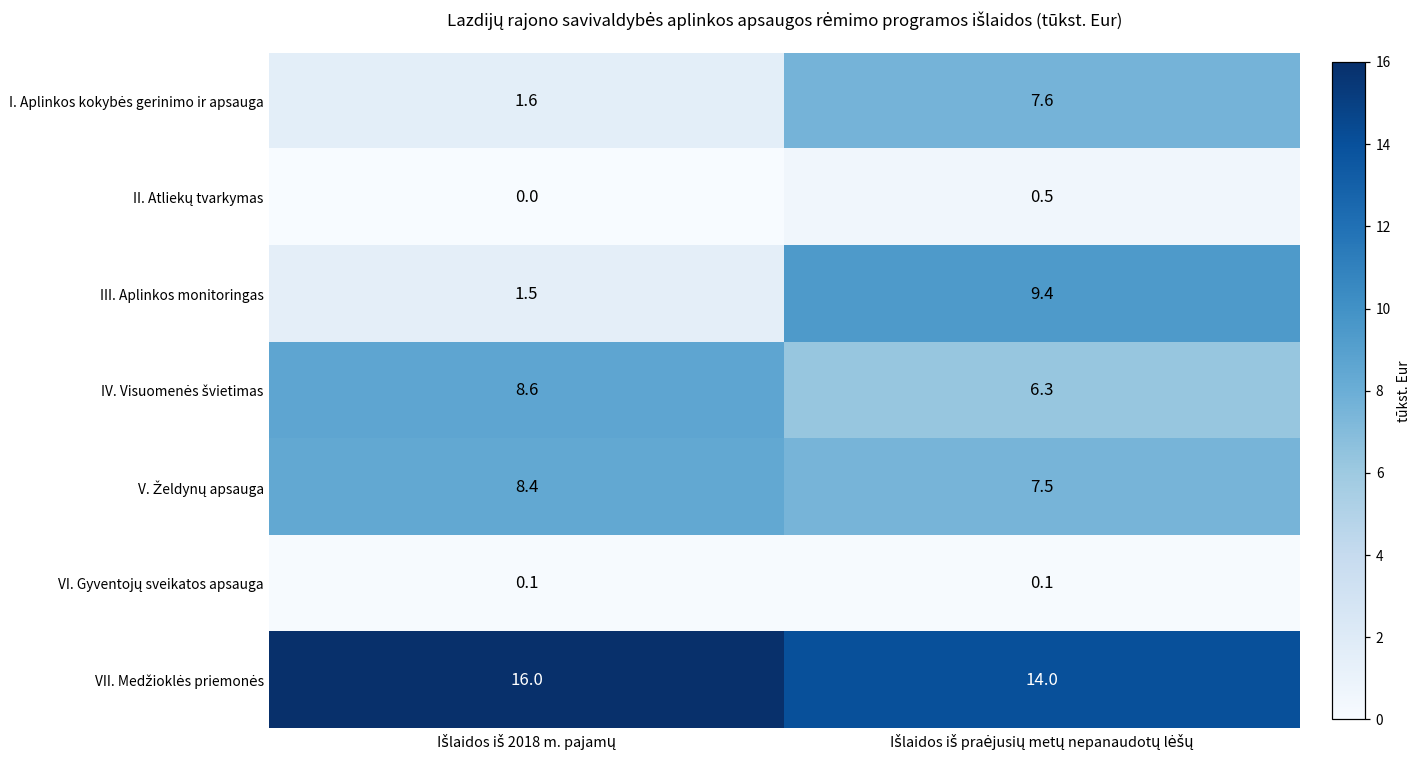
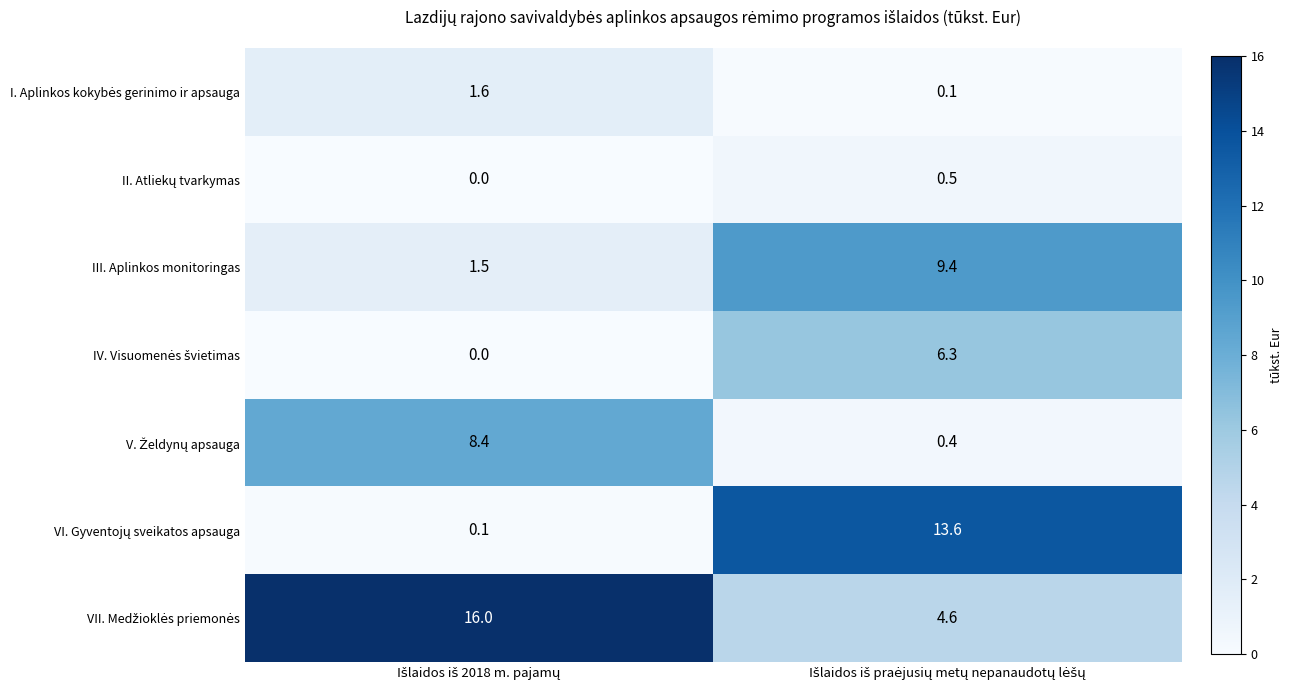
I. Aplinkos kokybės gerinimo ir apsauga, Išlaidos iš praėjusių metų nepanaudotų lėšų: 7.6 -> 0.1
IV. Visuomenės švietimas, Išlaidos iš 2018 m. pajamų: 8.6 -> 0.0
V. Želdynų apsauga, Išlaidos iš praėjusių metų nepanaudotų lėšų: 7.5 -> 0.4
VI. Gyventojų sveikatos apsauga, Išlaidos iš praėjusių metų nepanaudotų lėšų: 0.1 -> 13.6
VII. Medžioklės priemonės, Išlaidos iš praėjusių metų nepanaudotų lėšų: 14.0 -> 4.6
